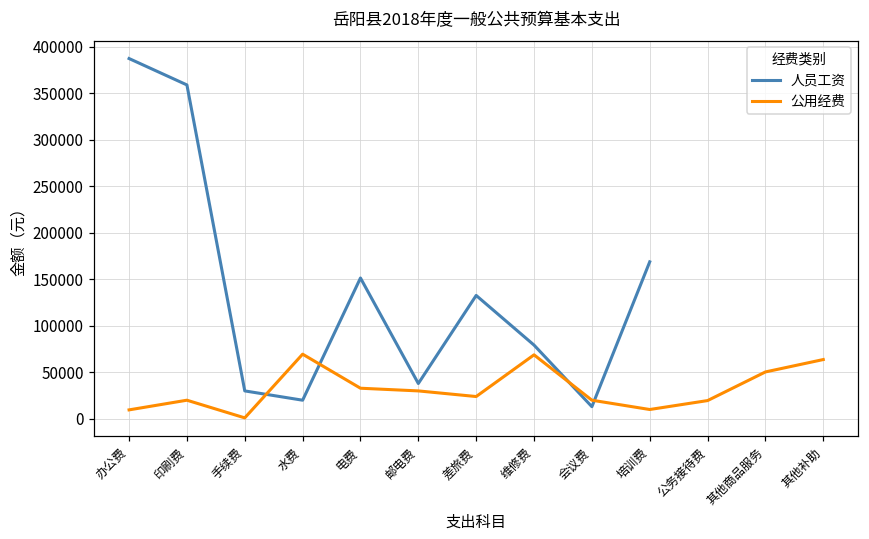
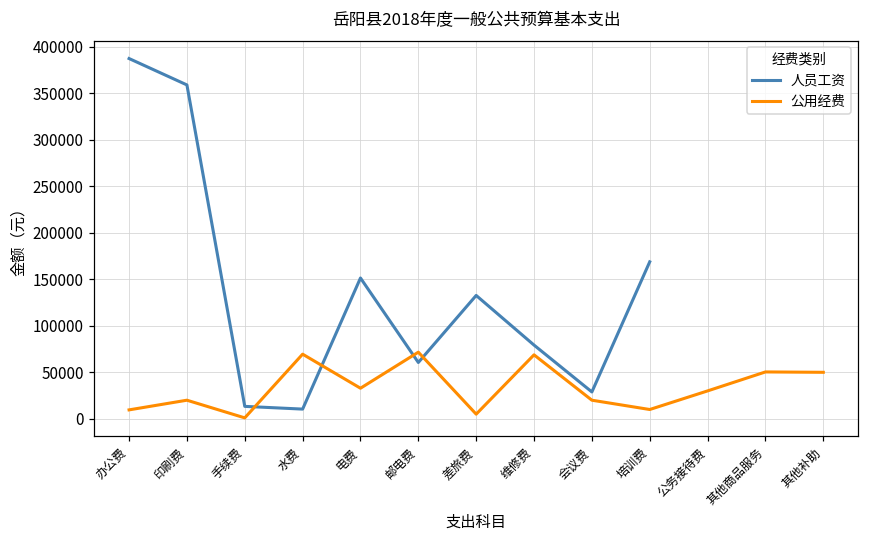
人员工资, 手续费: 30000 -> 10000
人员工资, 水费: 20000 -> 10000
人员工资, 邮电费: 40000 -> 60000
公用经费, 邮电费: 30000 -> 70000
公用经费, 差旅费: 20000 -> 10000
人员工资, 会议费: 10000 -> 30000
公用经费, 公务接待费: 20000 -> 30000
公用经费, 其他补助: 60000 -> 50000
